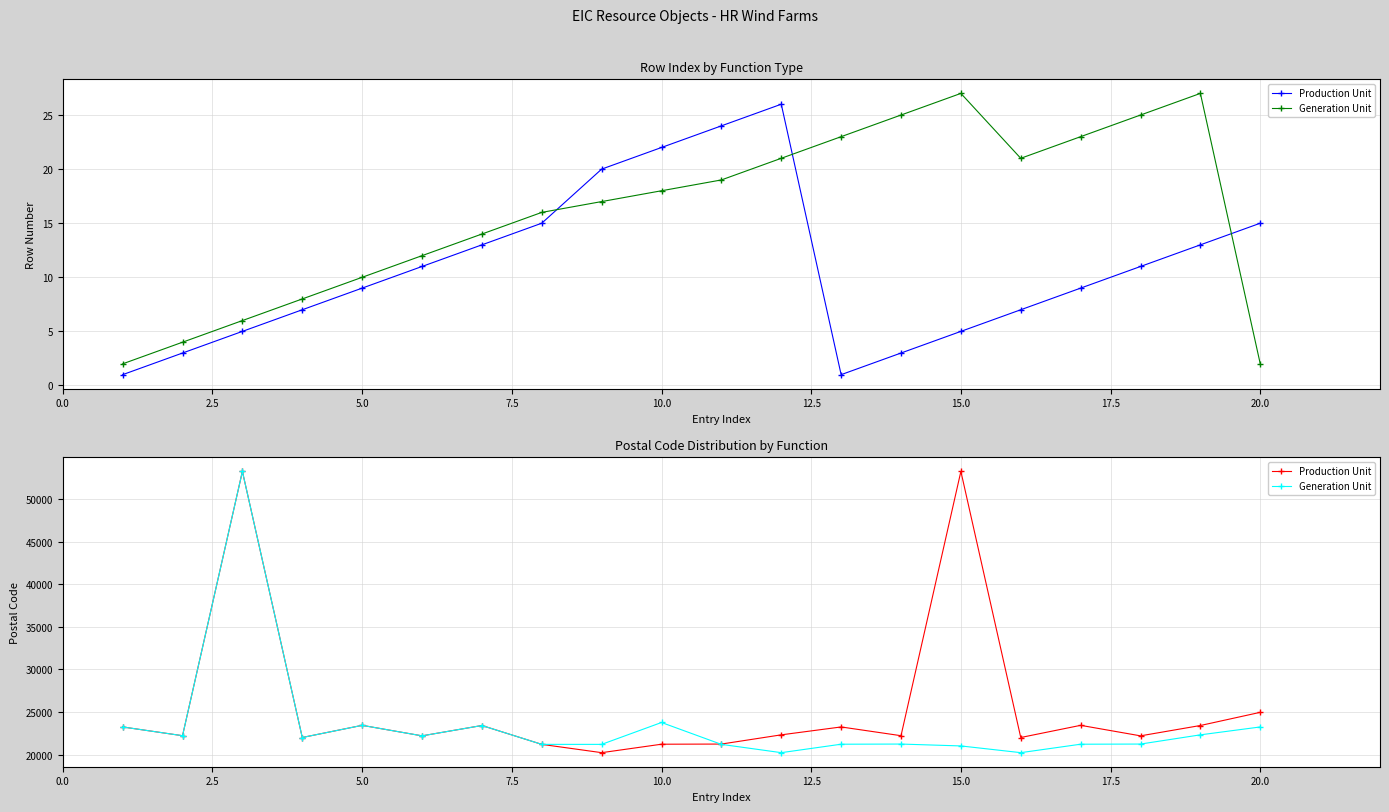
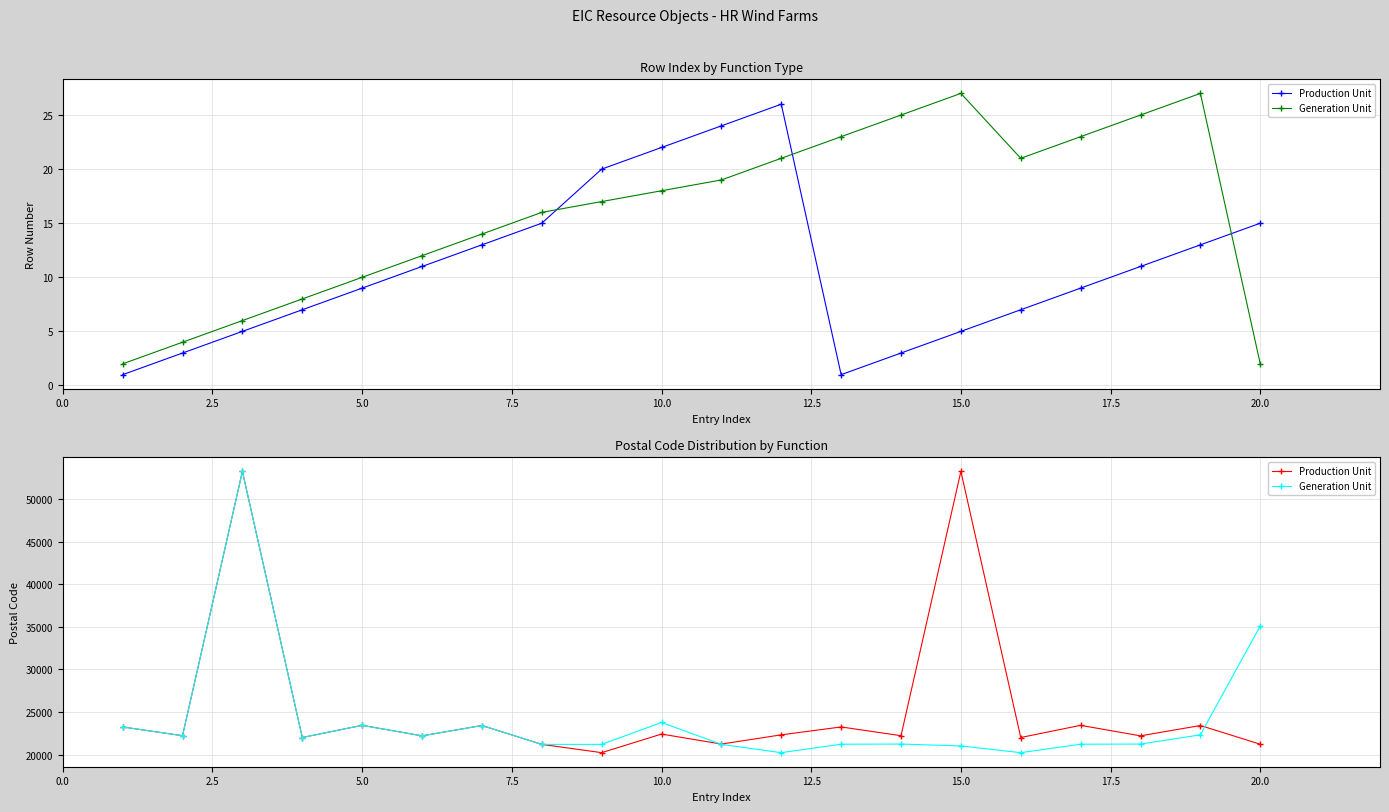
Postal Code Distribution by Function, Production Unit, 10.0: 21000 -> 22000
Postal Code Distribution by Function, Production Unit, 20.0: 25000 -> 21000
Postal Code Distribution by Function, Generation Unit, 20.0: 23000 -> 35000
